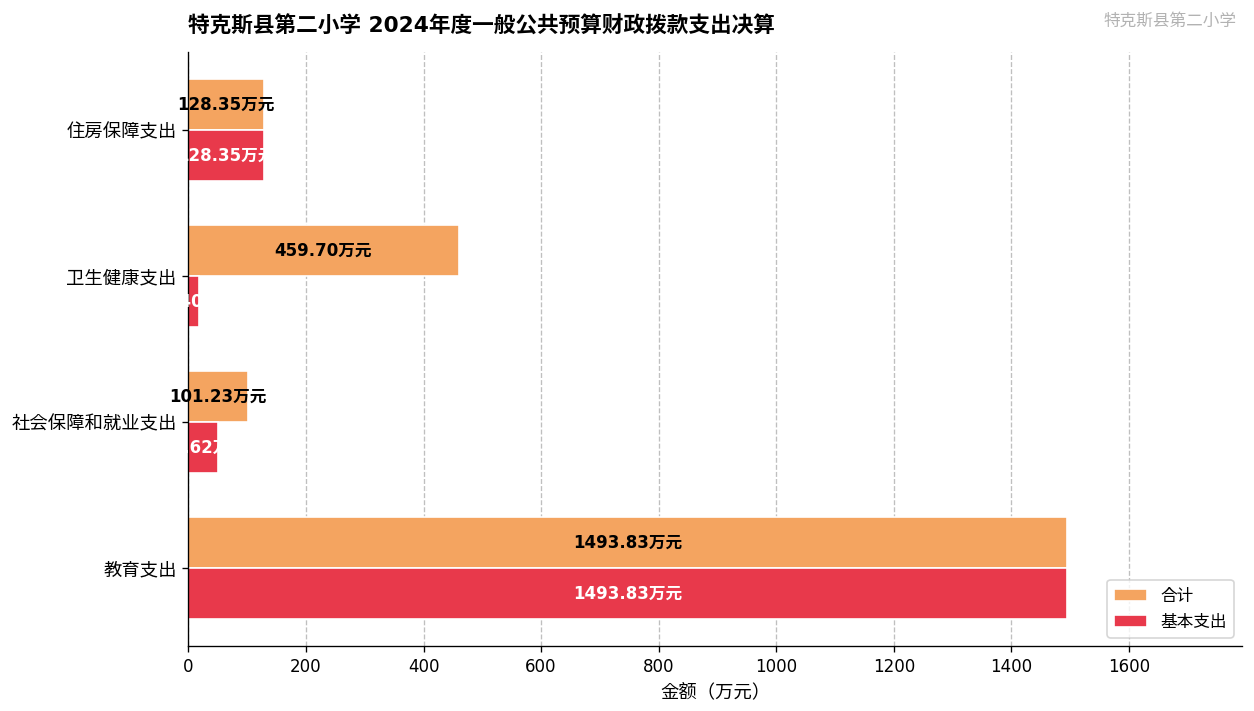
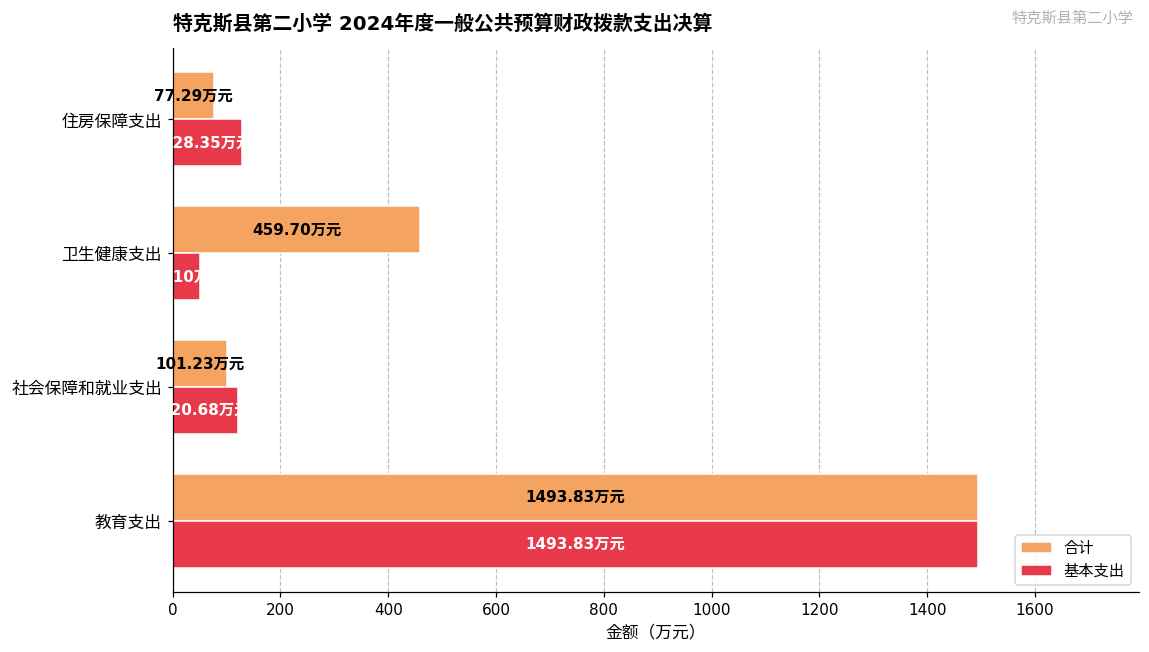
合计, 住房保障支出: 128.35 -> 77.29
基本支出, 卫生健康支出: 20 -> 50
基本支出, 社会保障和就业支出: 50 -> 120
